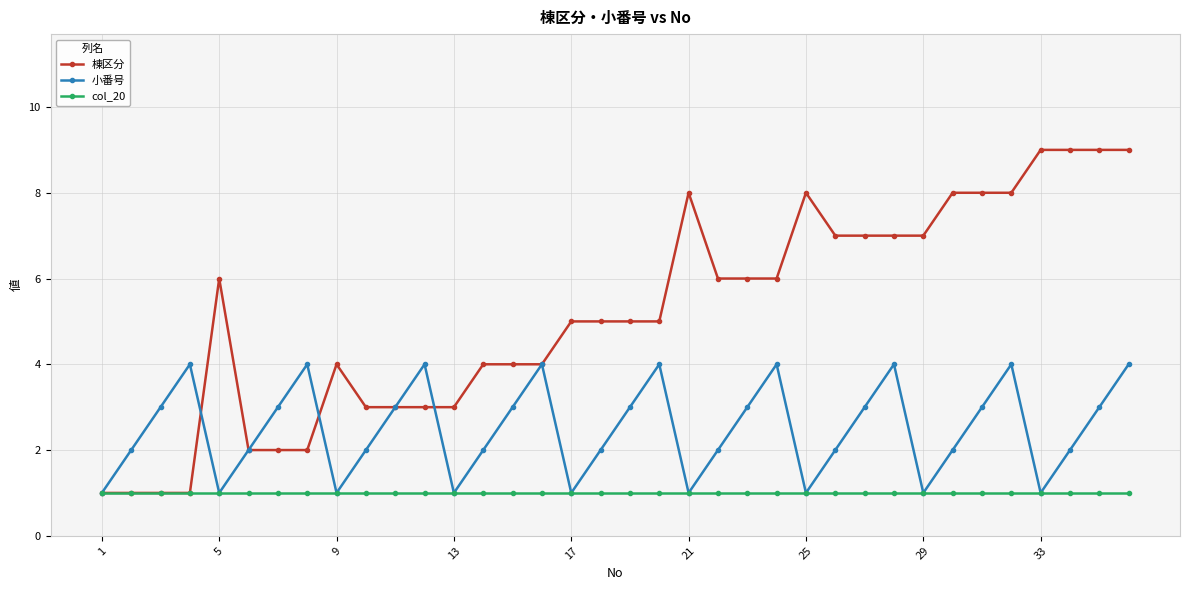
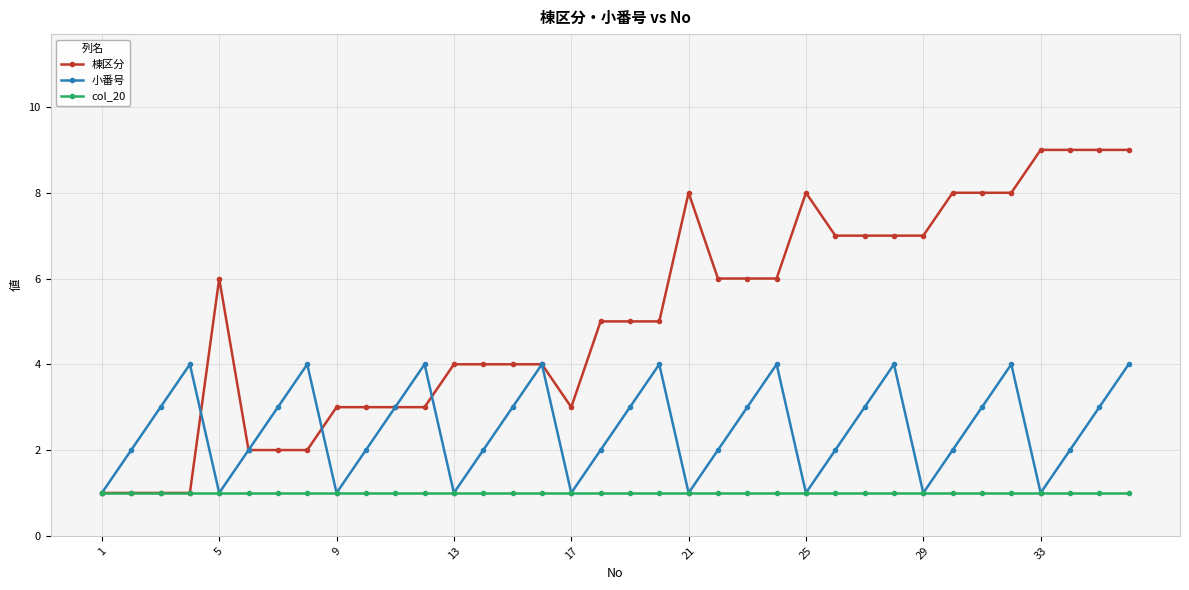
棟区分, 9: 4 -> 3
棟区分, 13: 3 -> 4
棟区分, 17: 5 -> 3
